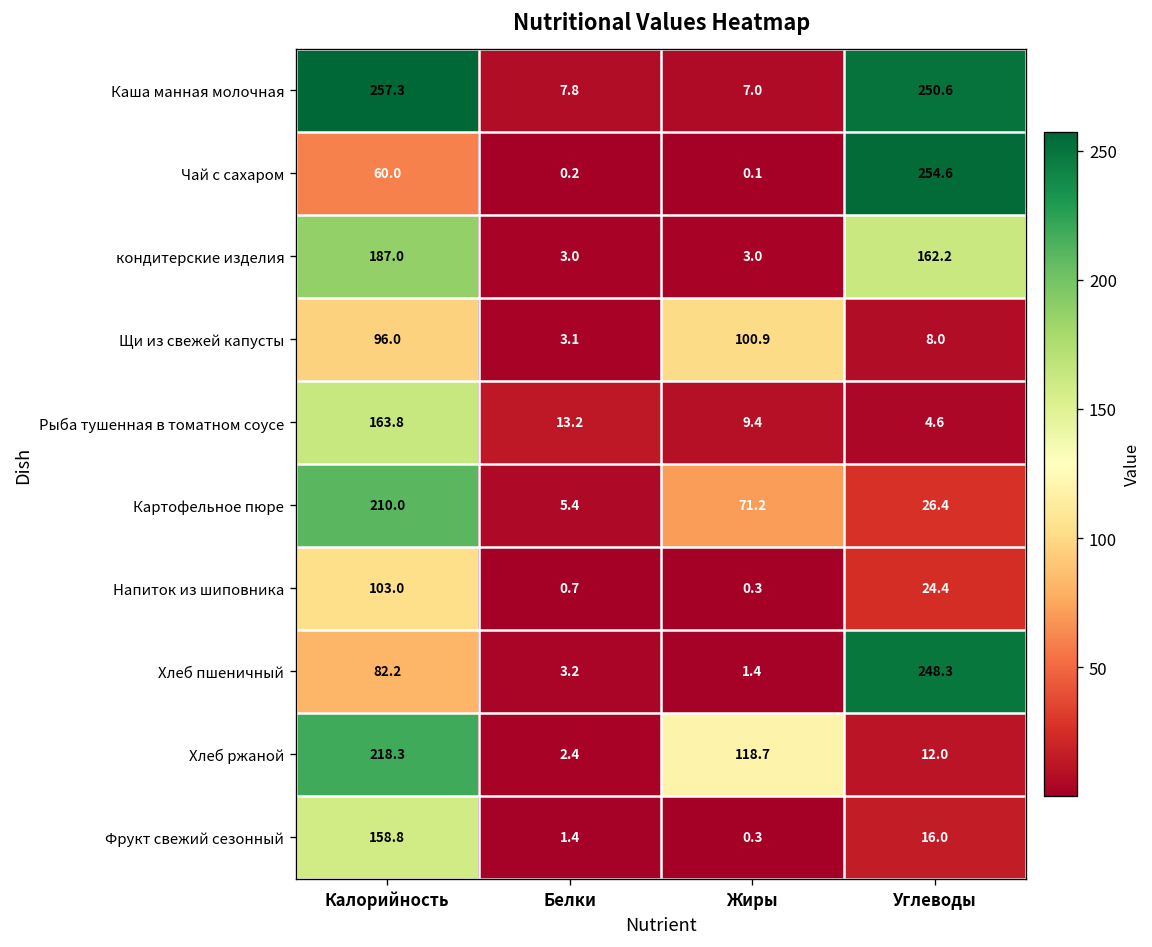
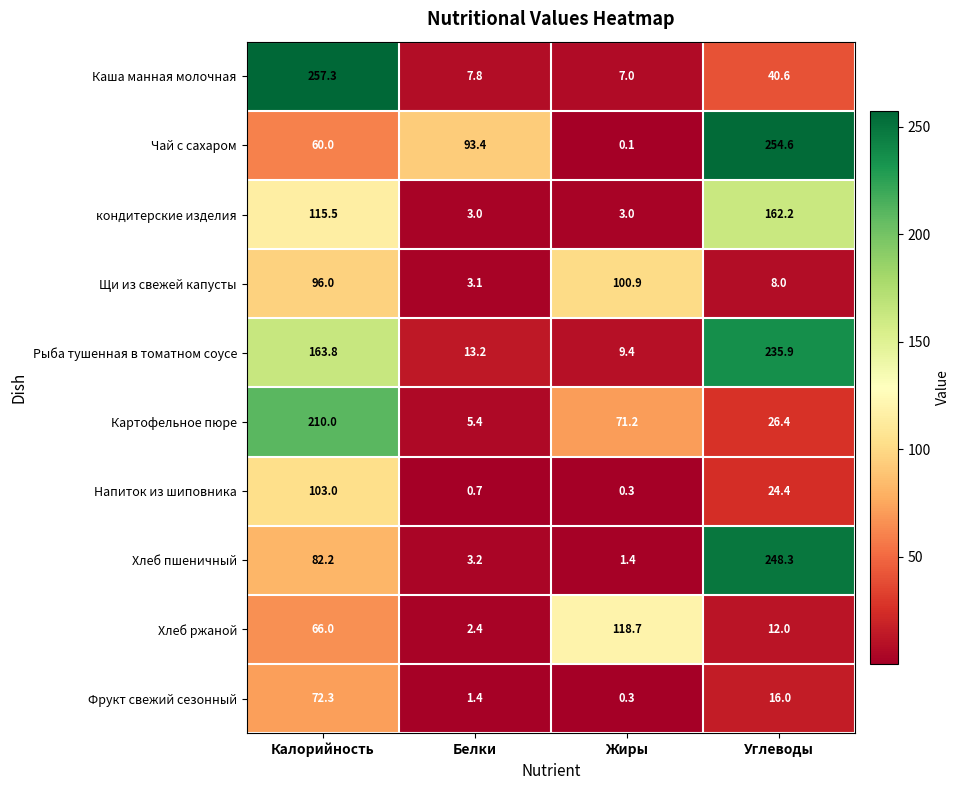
Каша манная молочная, Углеводы: 250.6 -> 40.6
Чай с сахаром, Белки: 0.2 -> 93.4
кондитерские изделия, Калорийность: 187.0 -> 115.5
Рыба тушенная в томатном соусе, Углеводы: 4.6 -> 235.9
Хлеб ржаной, Калорийность: 218.3 -> 66.0
Фрукт свежий сезонный, Калорийность: 158.8 -> 72.3
